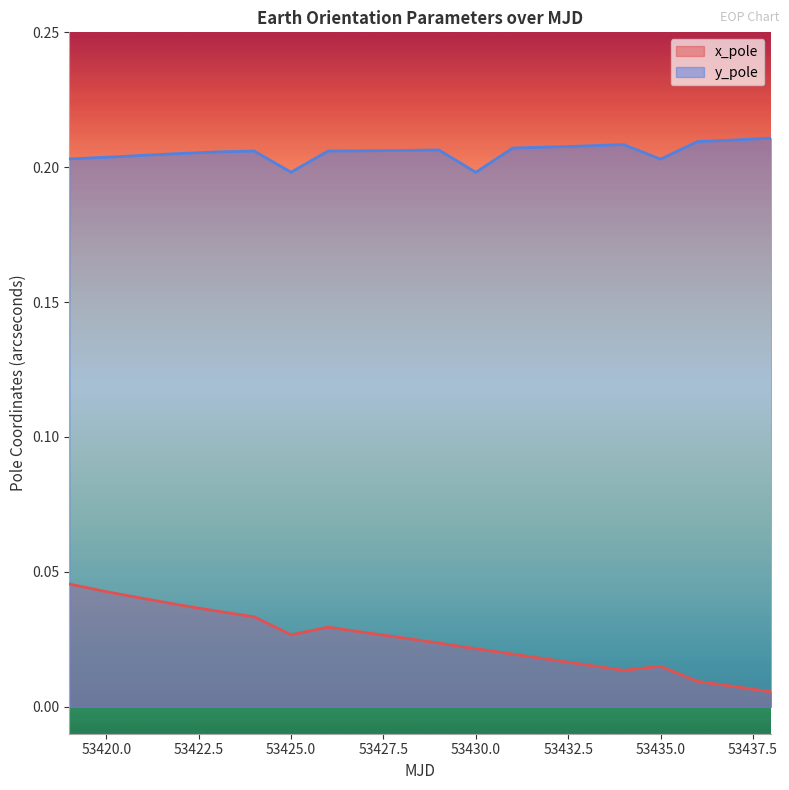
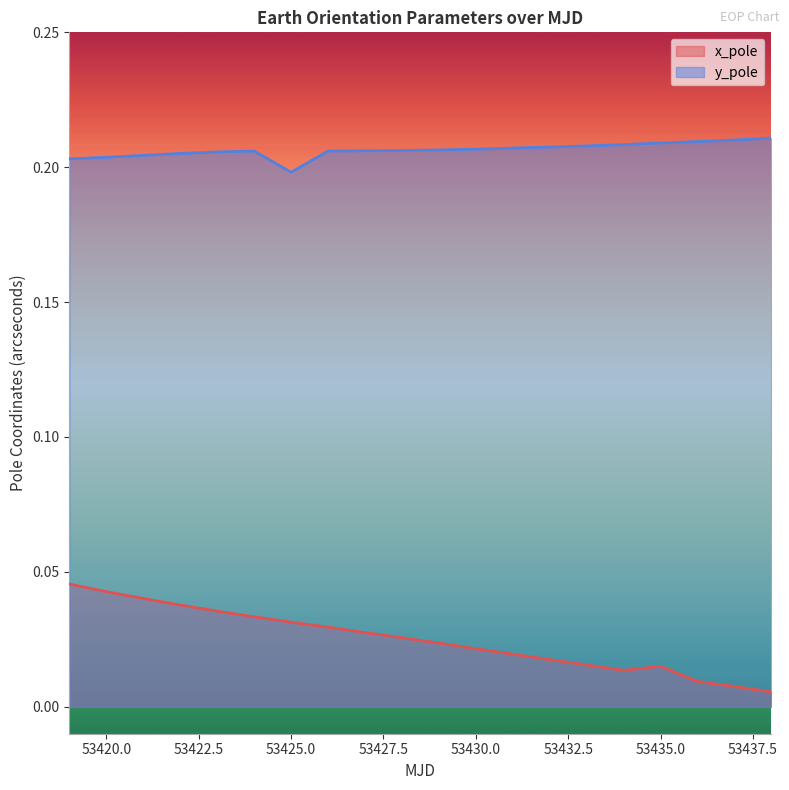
x_pole, 53425.0: 0.027 -> 0.031
y_pole, 53430.0: 0.198 -> 0.207
y_pole, 53435.0: 0.203 -> 0.209
